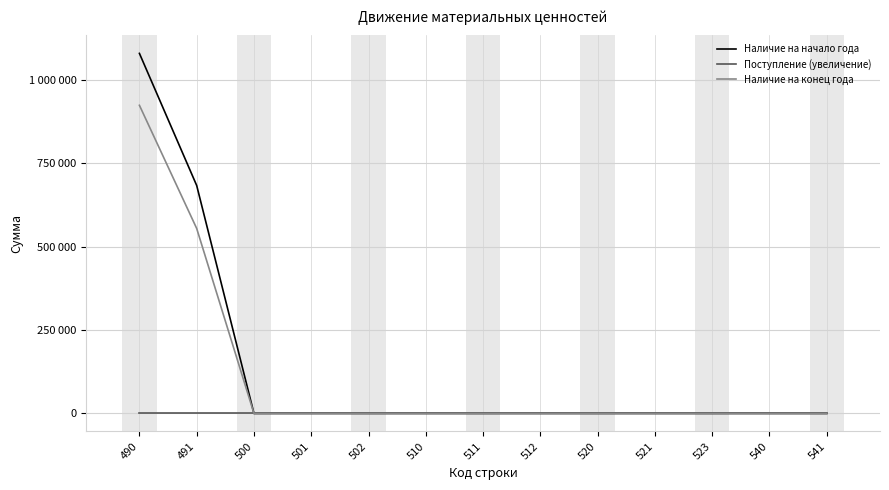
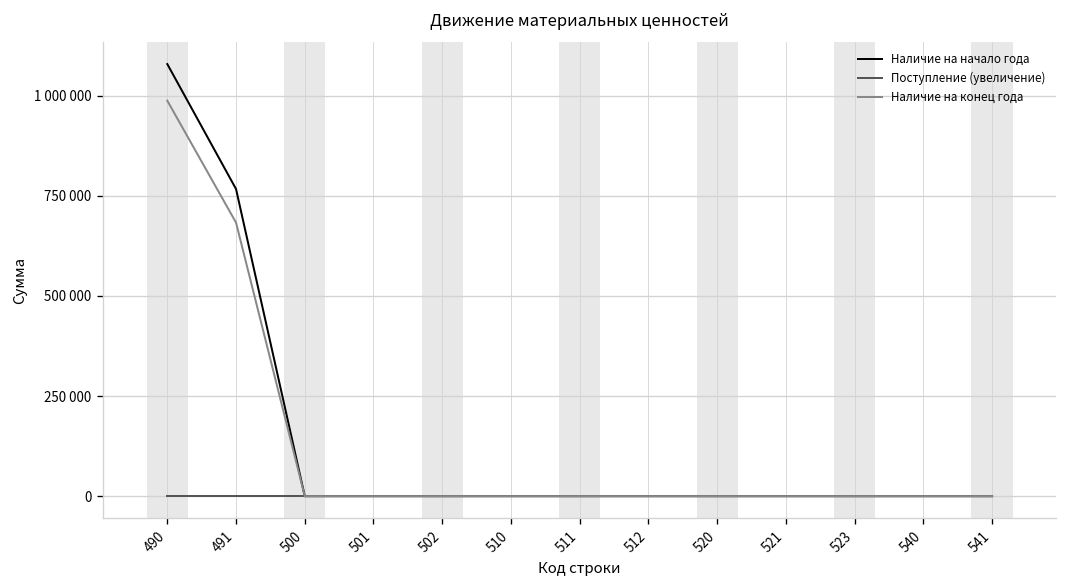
Наличие на конец года, 490: 920000 -> 990000
Наличие на начало года, 491: 680000 -> 770000
Наличие на конец года, 491: 550000 -> 680000
